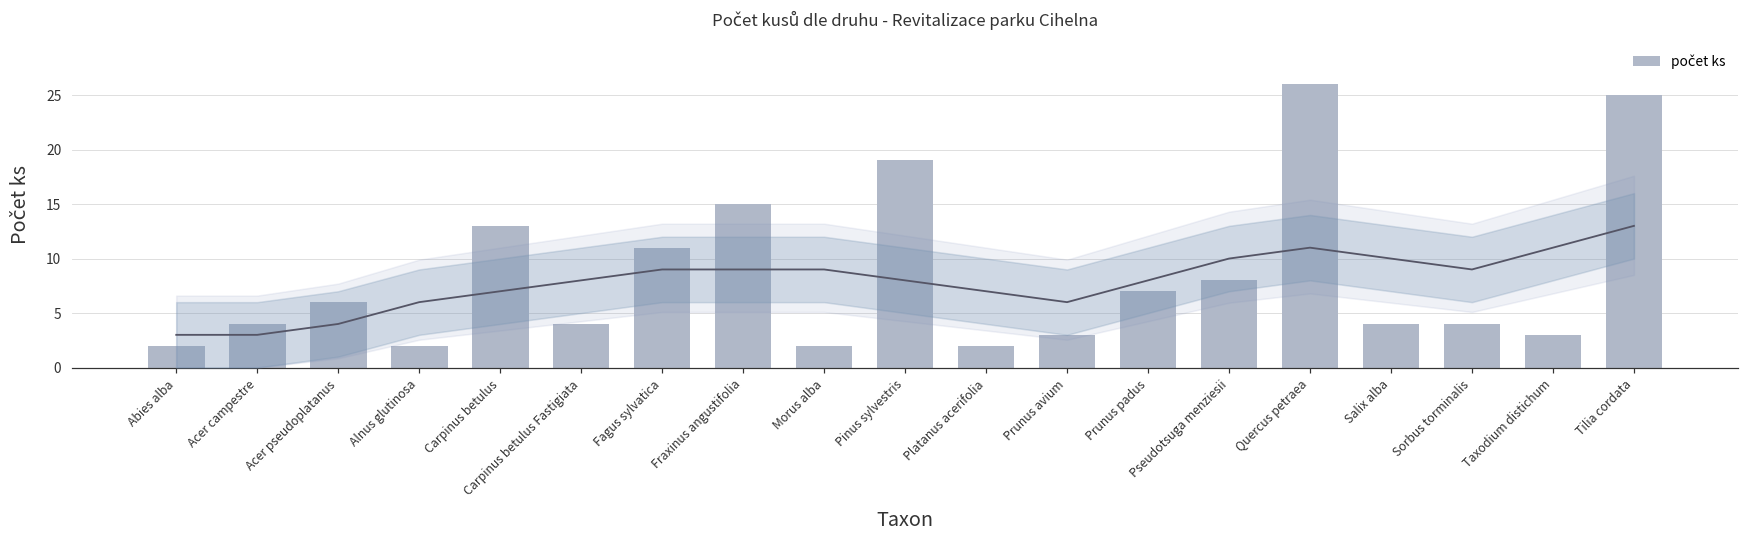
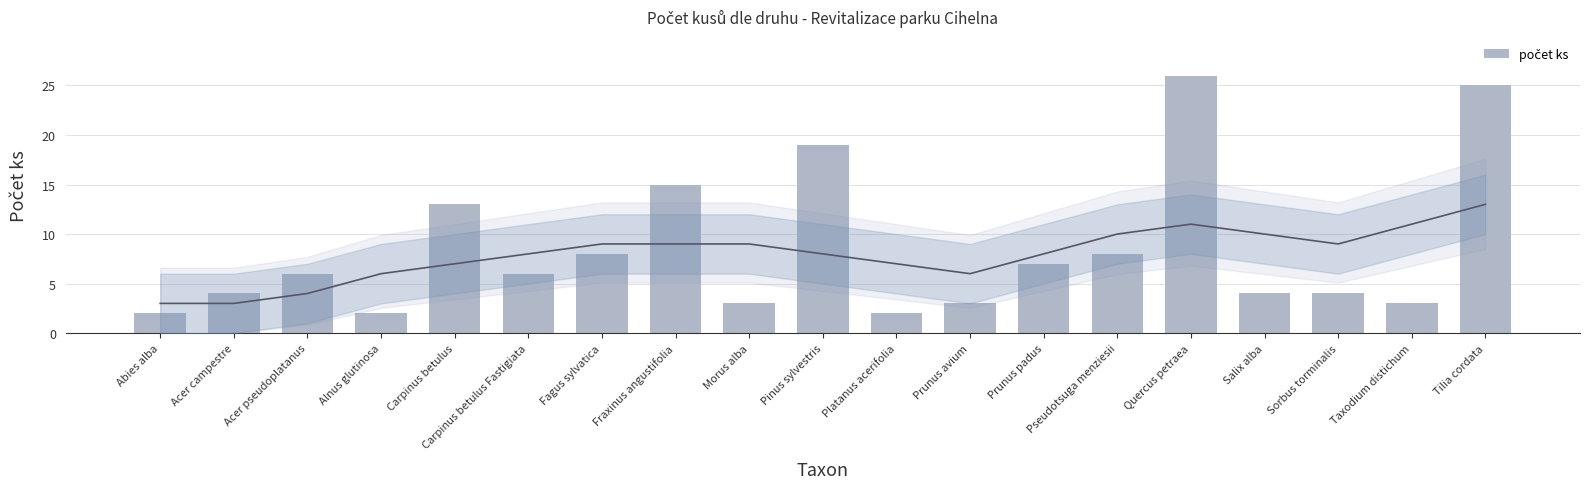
počet ks, Carpinus betulus Fastigiata: 4 -> 6
počet ks, Fagus sylvatica: 11 -> 8
počet ks, Morus alba: 2 -> 3
